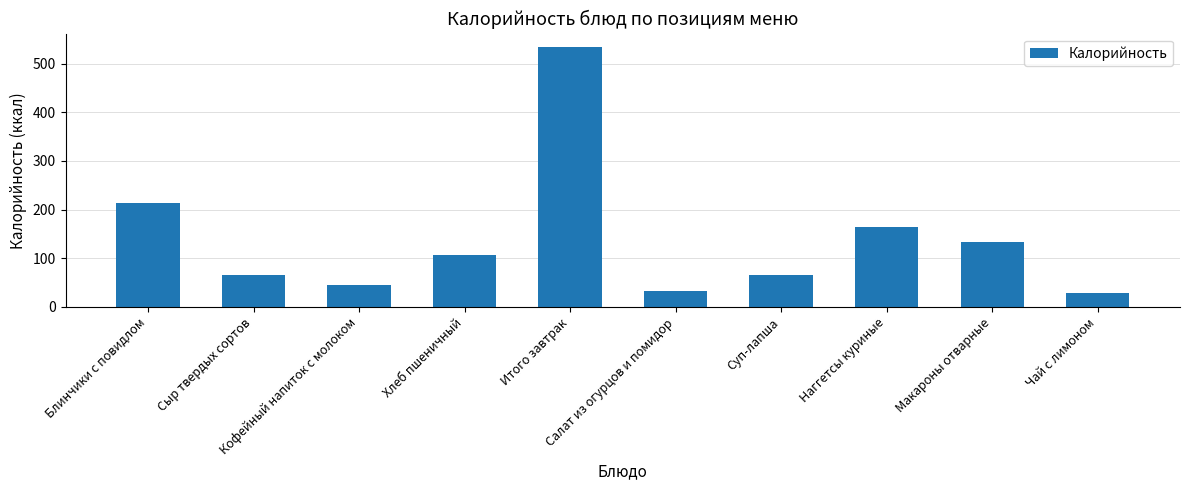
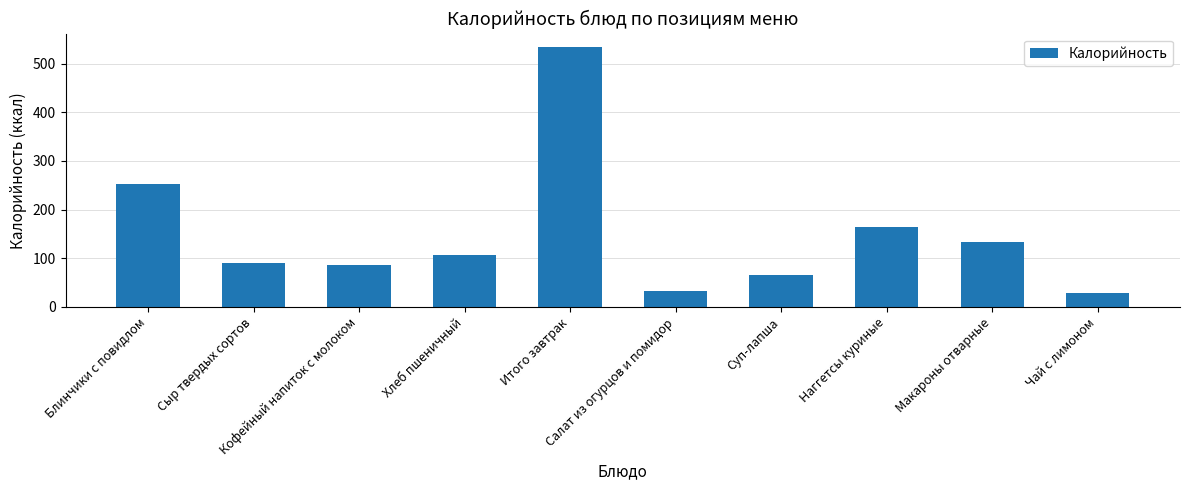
Блинчики с повидлом: 210 -> 250
Сыр твердых сортов: 70 -> 90
Кофейный напиток с молоком: 50 -> 90
